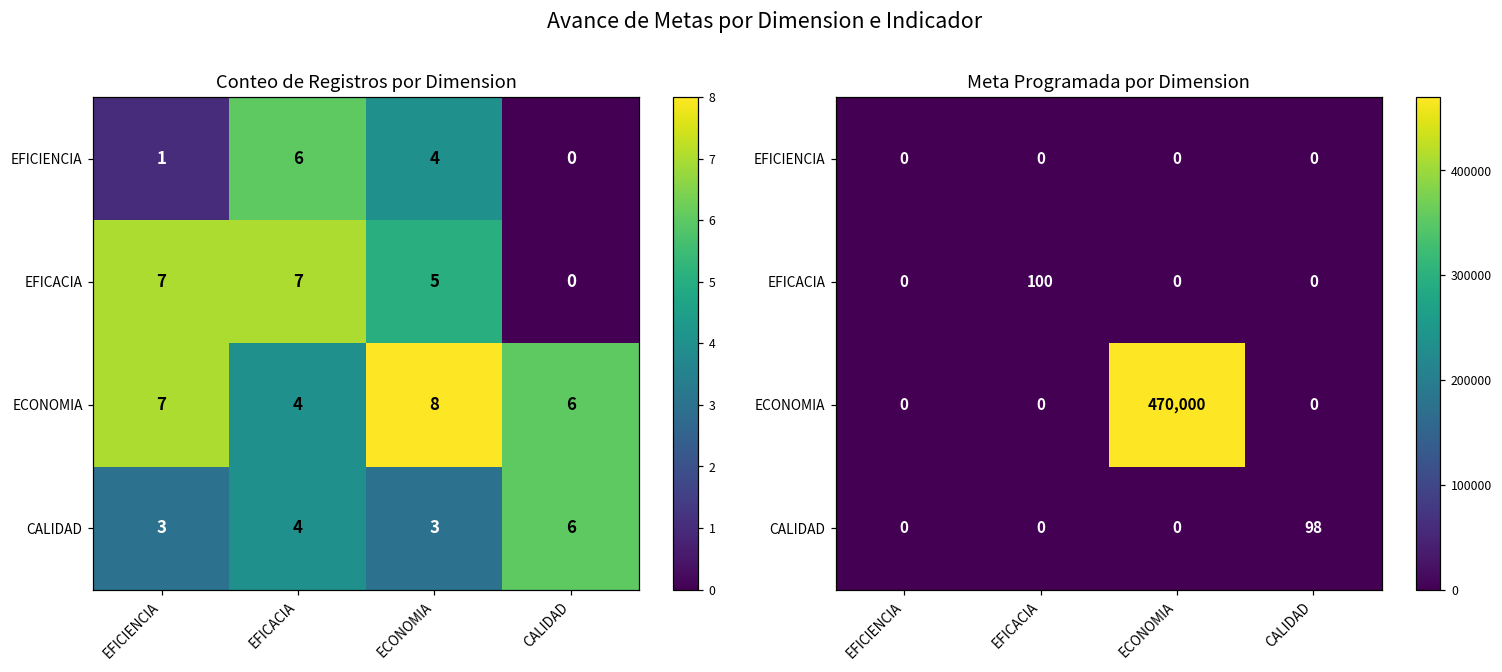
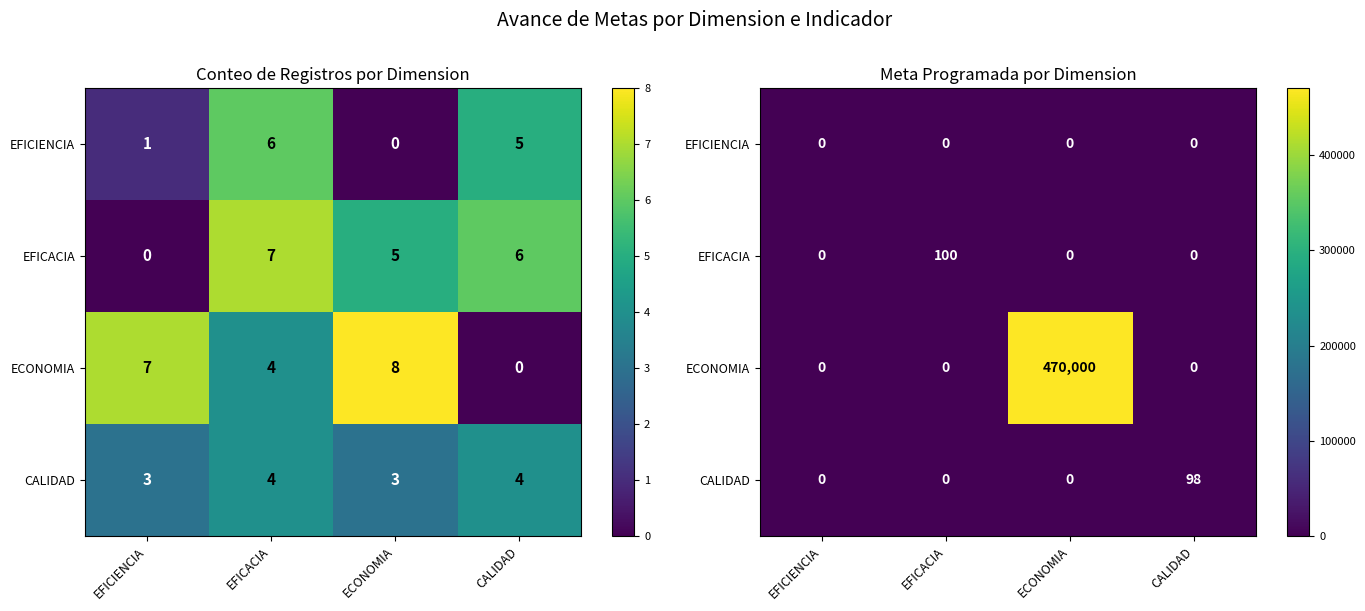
Conteo de Registros por Dimension, EFICIENCIA, ECONOMIA: 4 -> 0
Conteo de Registros por Dimension, EFICIENCIA, CALIDAD: 0 -> 5
Conteo de Registros por Dimension, EFICACIA, EFICIENCIA: 7 -> 0
Conteo de Registros por Dimension, EFICACIA, CALIDAD: 0 -> 6
Conteo de Registros por Dimension, ECONOMIA, CALIDAD: 6 -> 0
Conteo de Registros por Dimension, CALIDAD, CALIDAD: 6 -> 4
